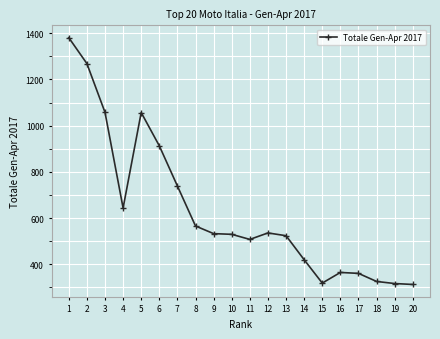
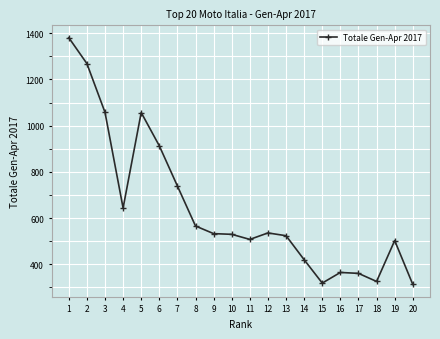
19: 320 -> 500
